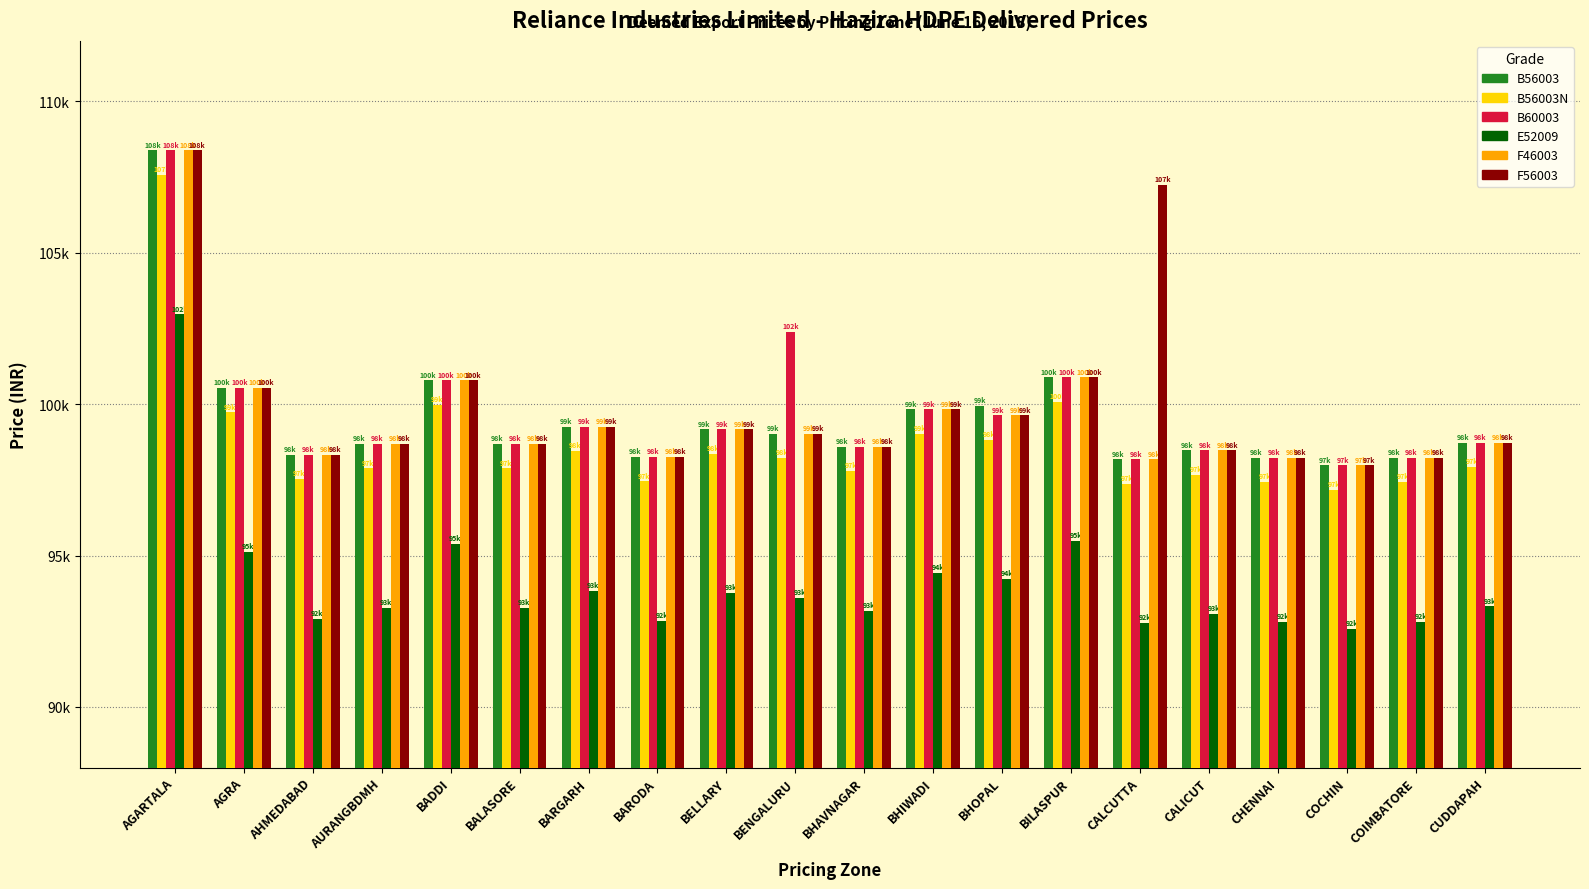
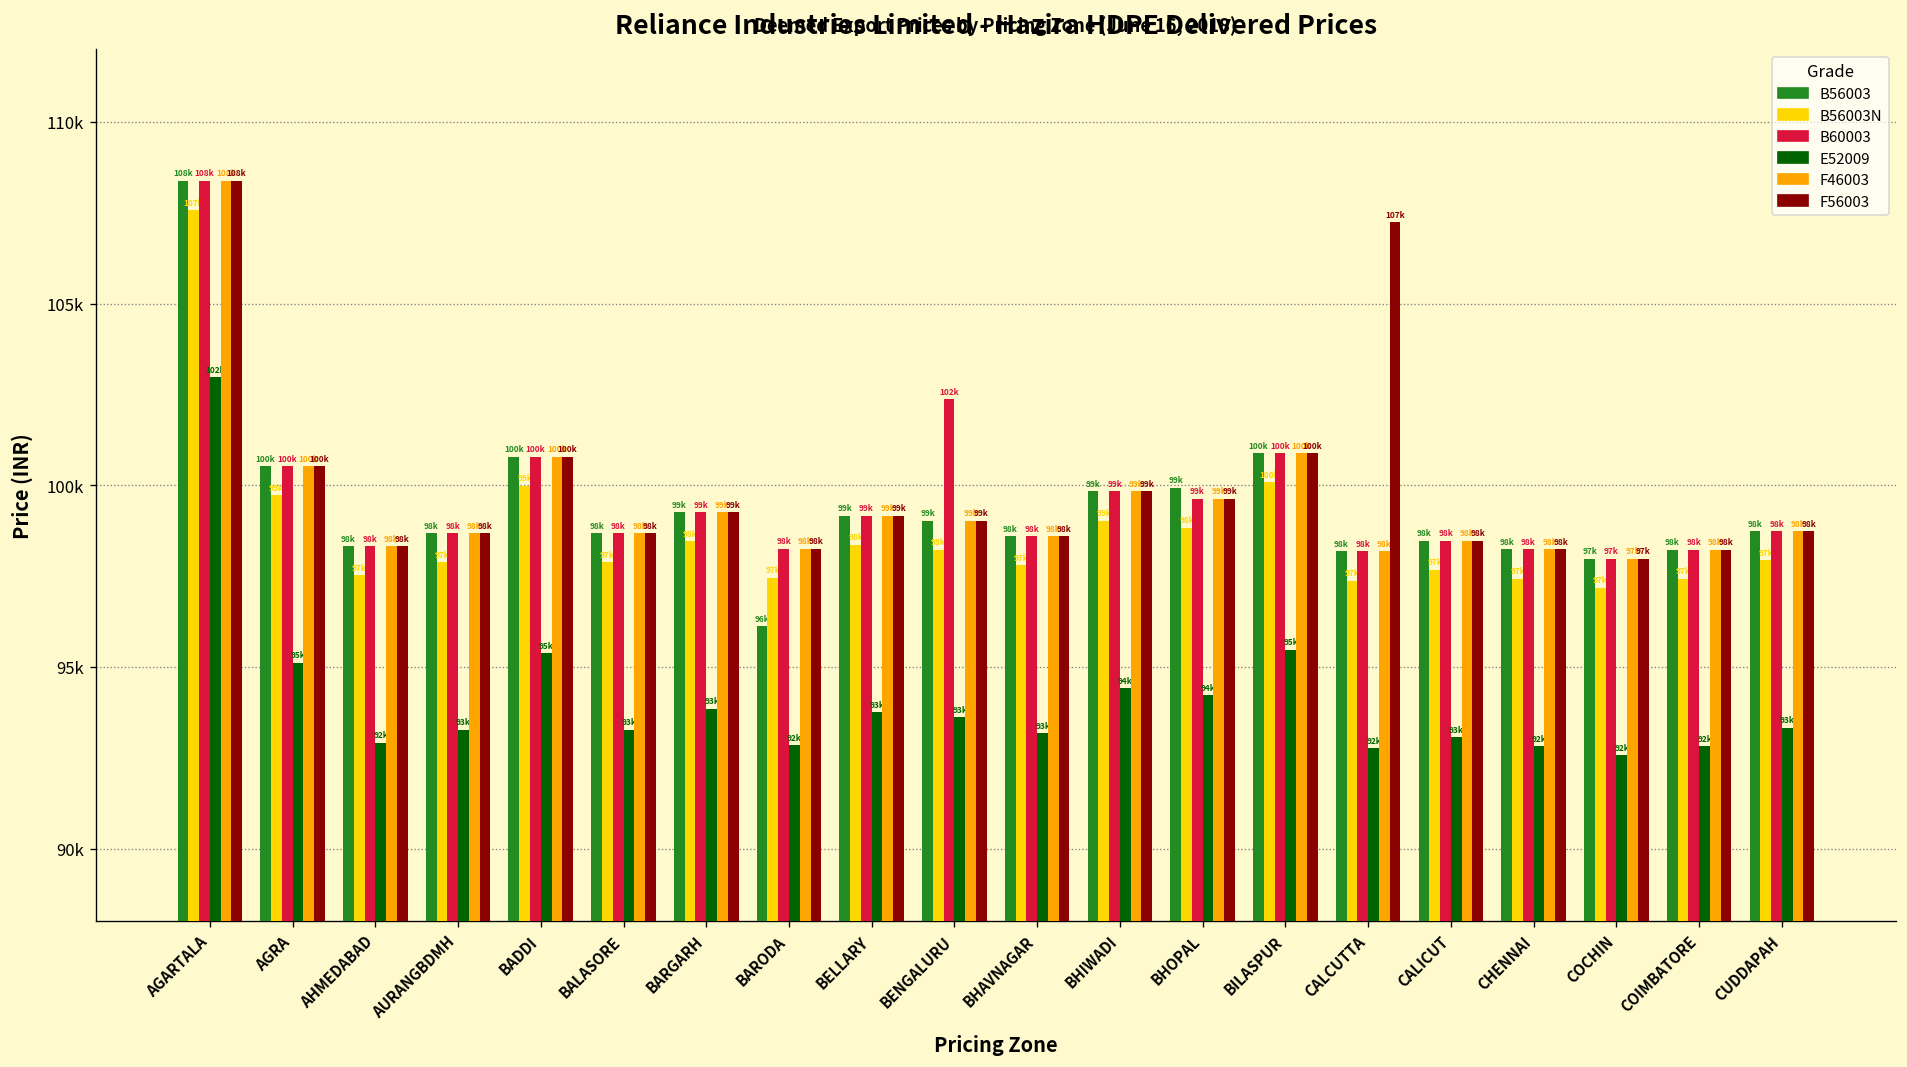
B56003, BARODA: 98k -> 96k
